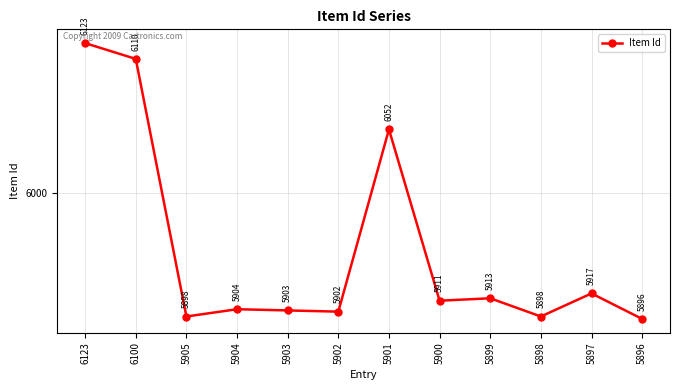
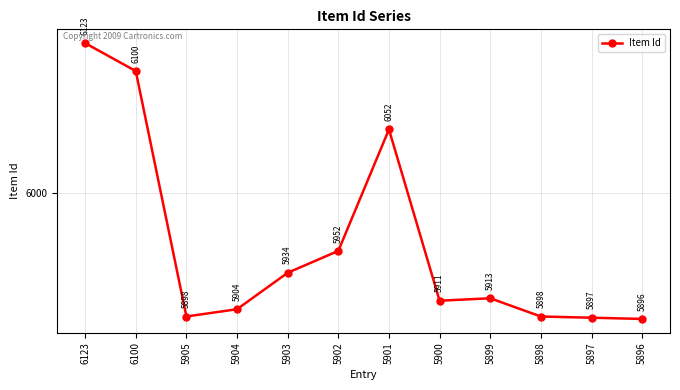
6100: 6110 -> 6100
5903: 5903 -> 5934
5902: 5902 -> 5952
5897: 5917 -> 5897
